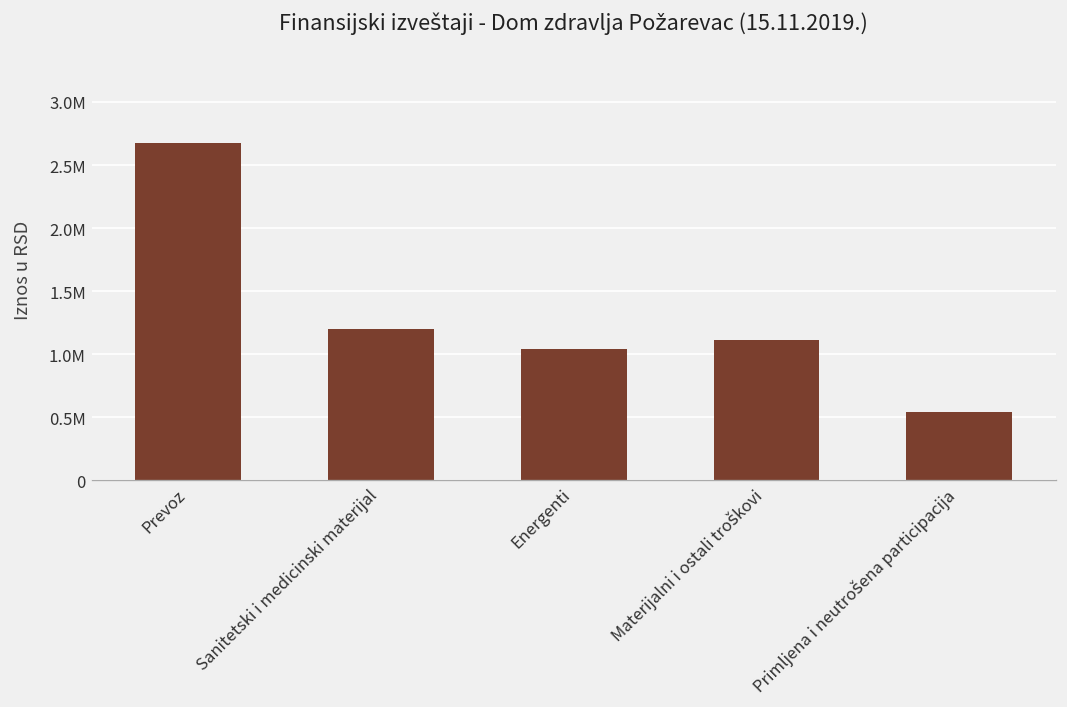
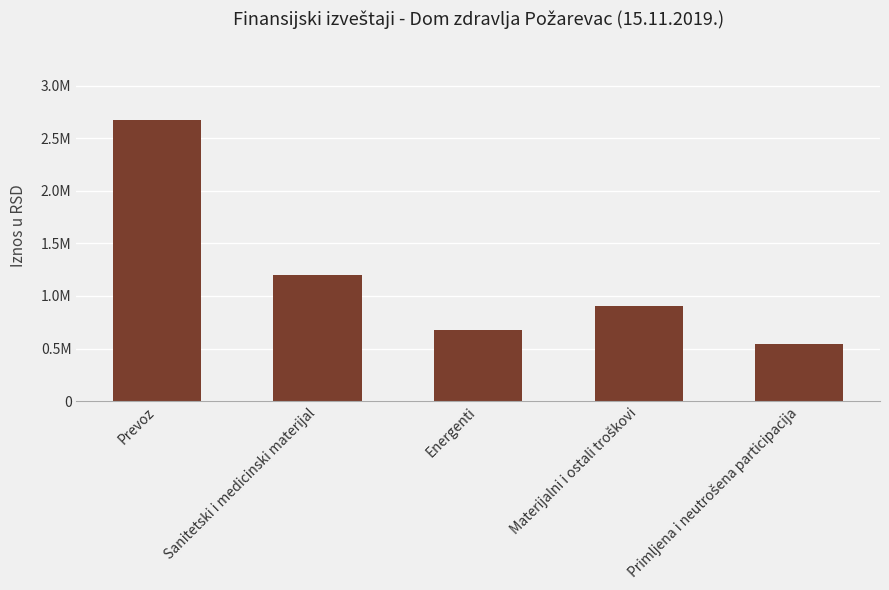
Energenti: 1040000 -> 680000
Materijalni i ostali troškovi: 1110000 -> 910000
